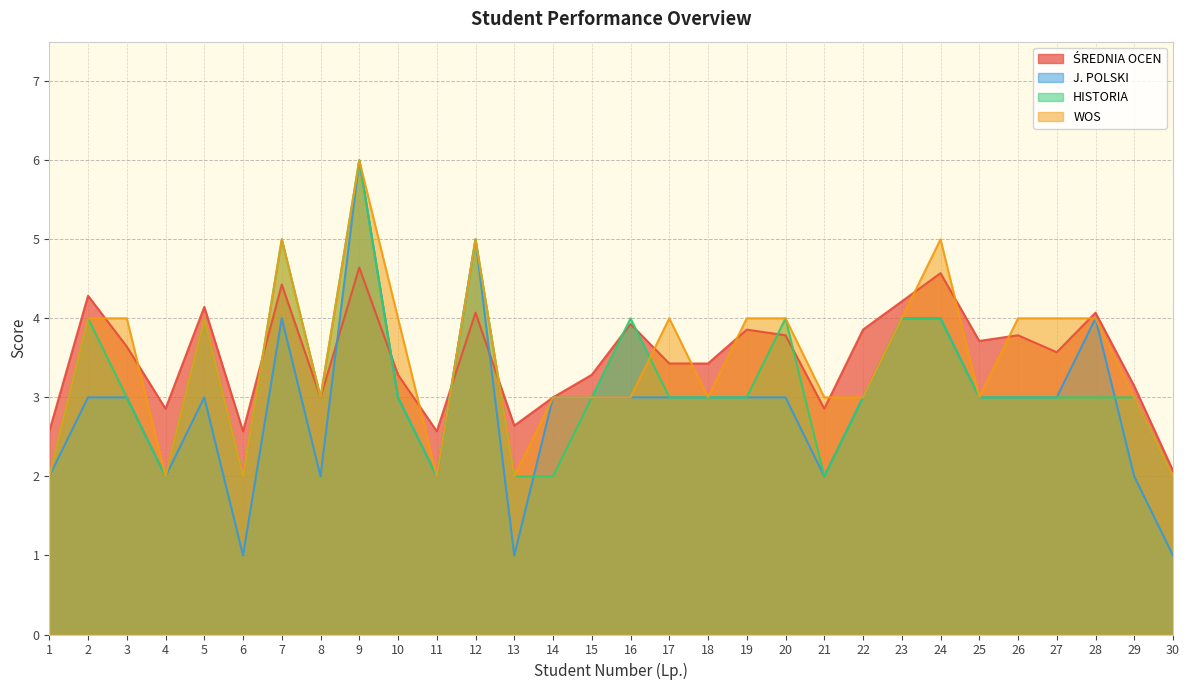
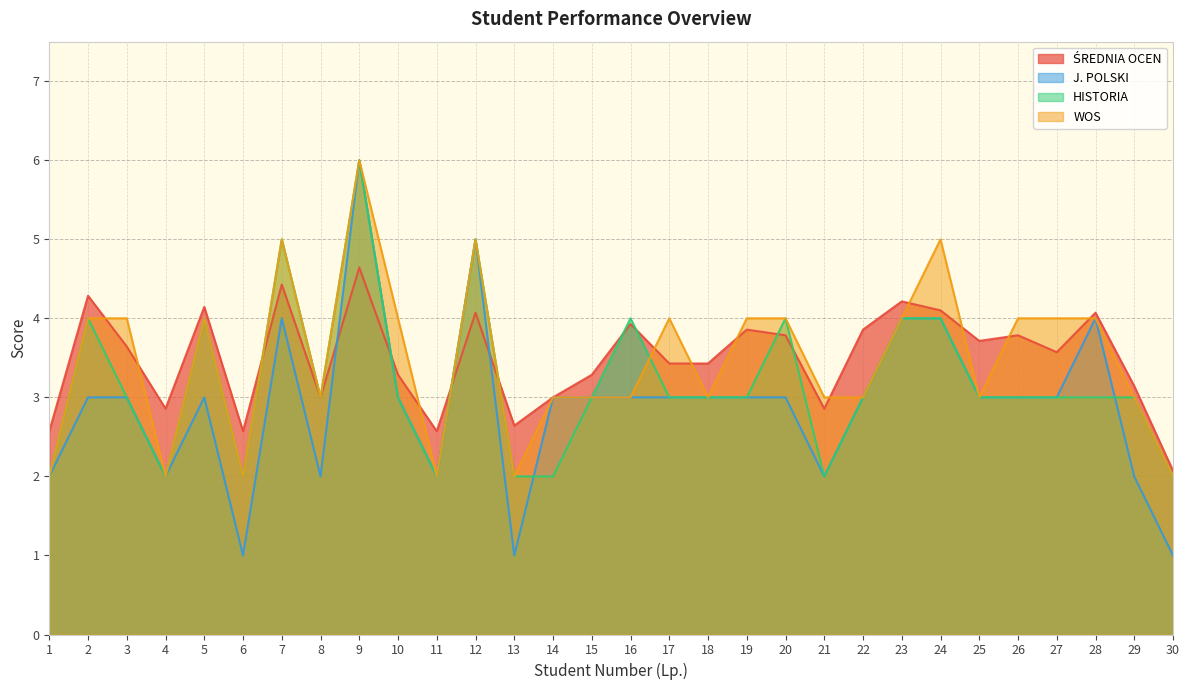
ŚREDNIA OCEN, 24: 4.6 -> 4.1
